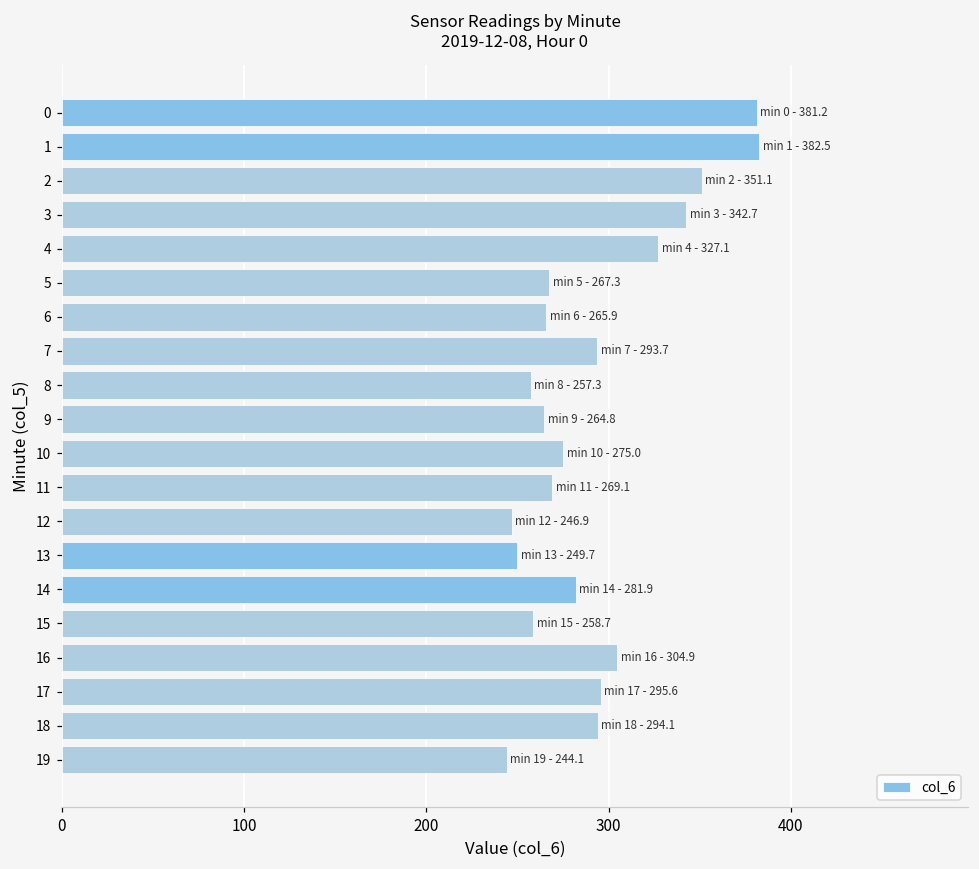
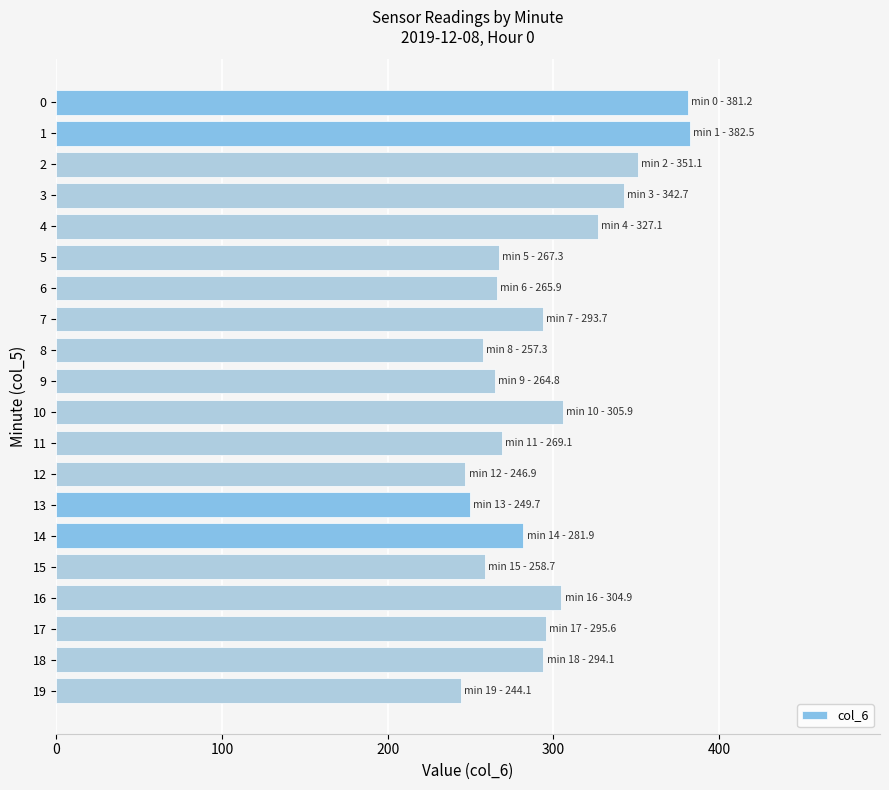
10: 275.0 -> 305.9
